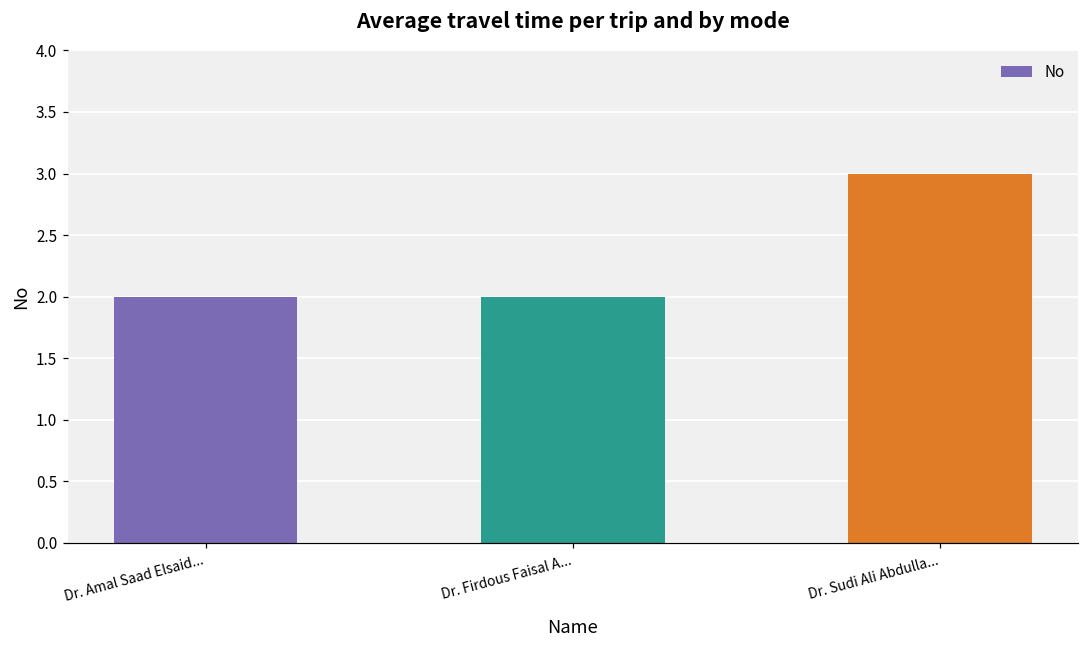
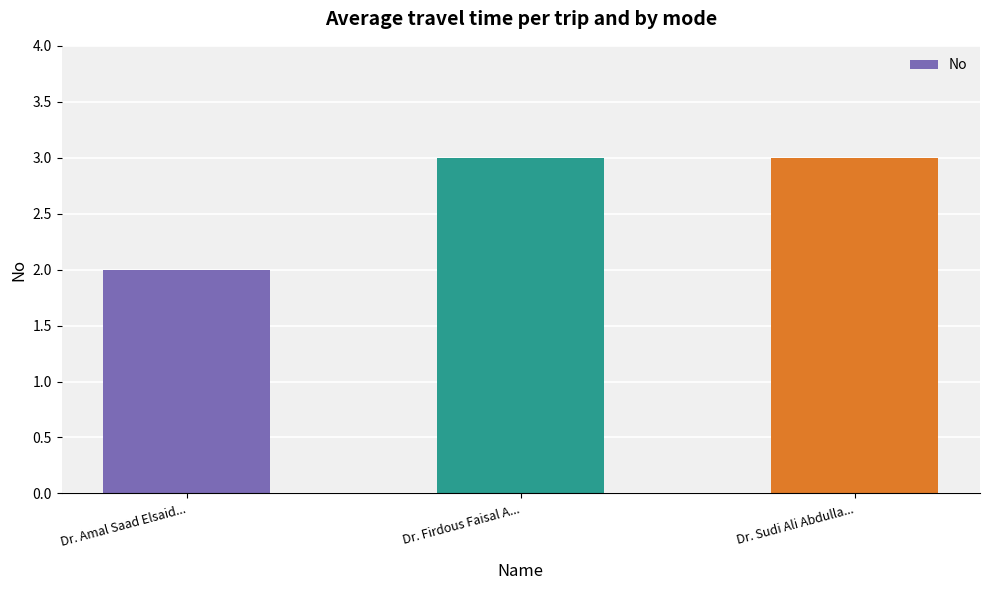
Dr. Firdous Faisal A...: 2 -> 3
